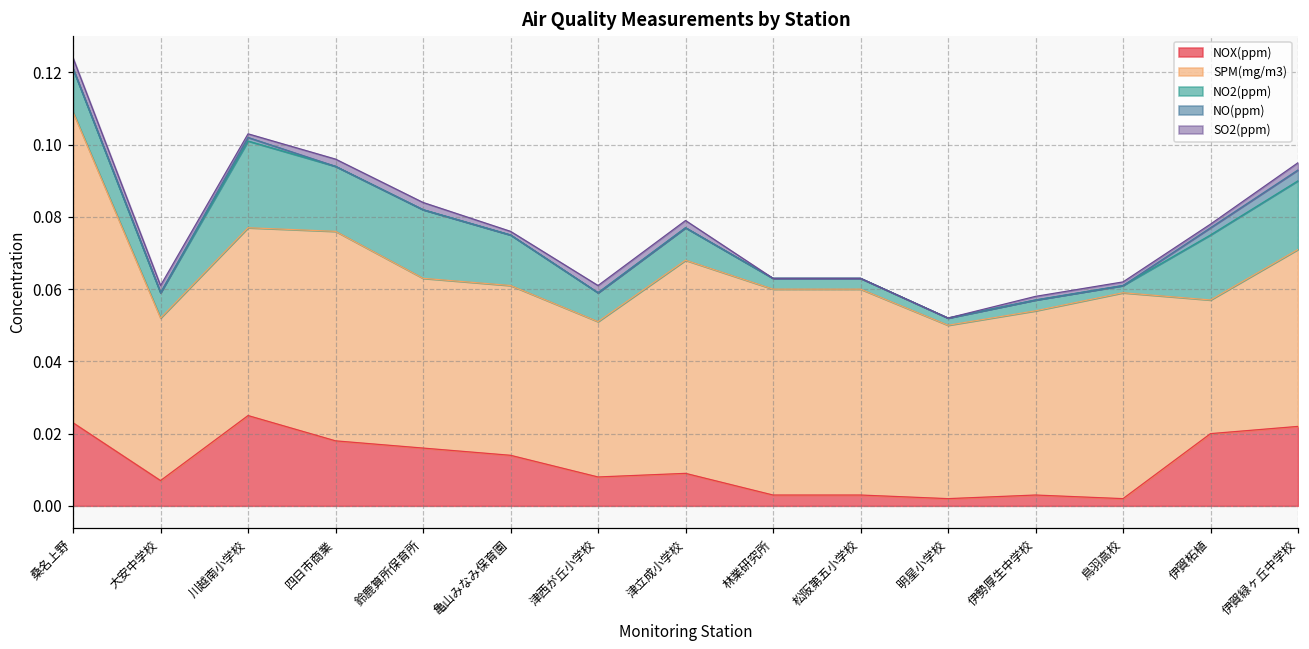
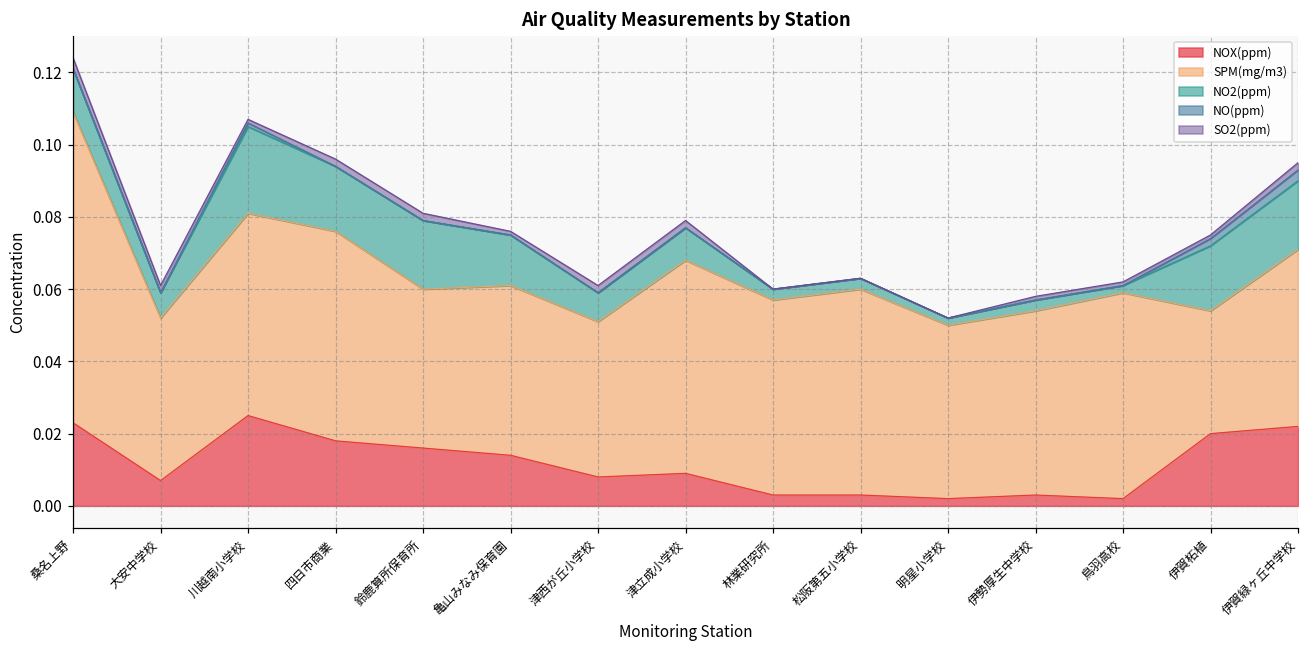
SPM(mg/m3), 川越南小学校: 0.052 -> 0.056
SPM(mg/m3), 鈴鹿算所保育所: 0.047 -> 0.044
SPM(mg/m3), 林業研究所: 0.057 -> 0.054
SPM(mg/m3), 伊賀柘植: 0.037 -> 0.034
